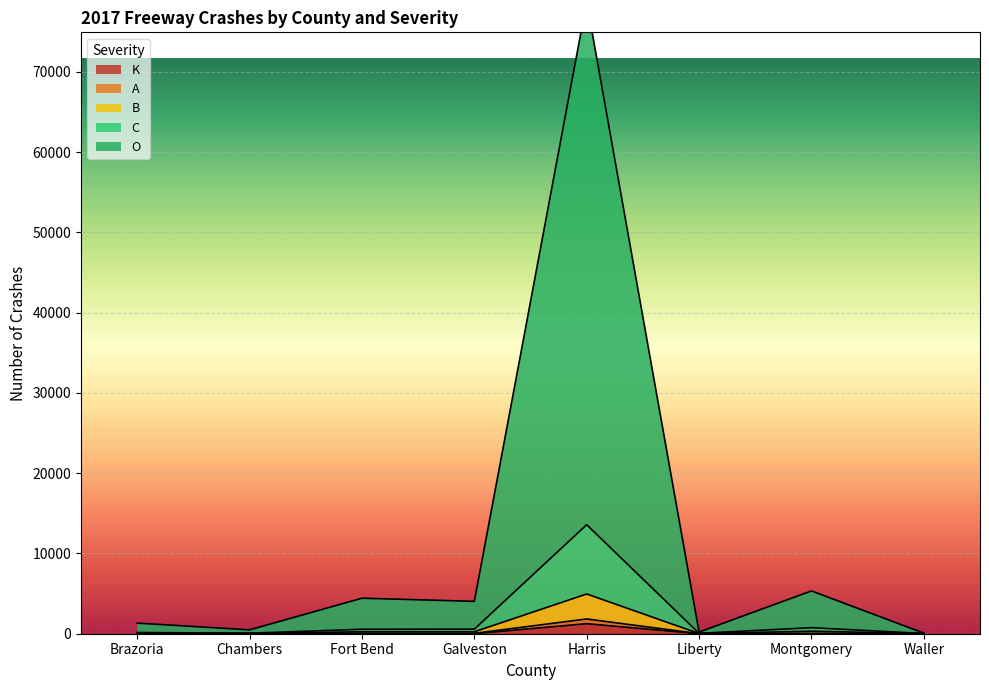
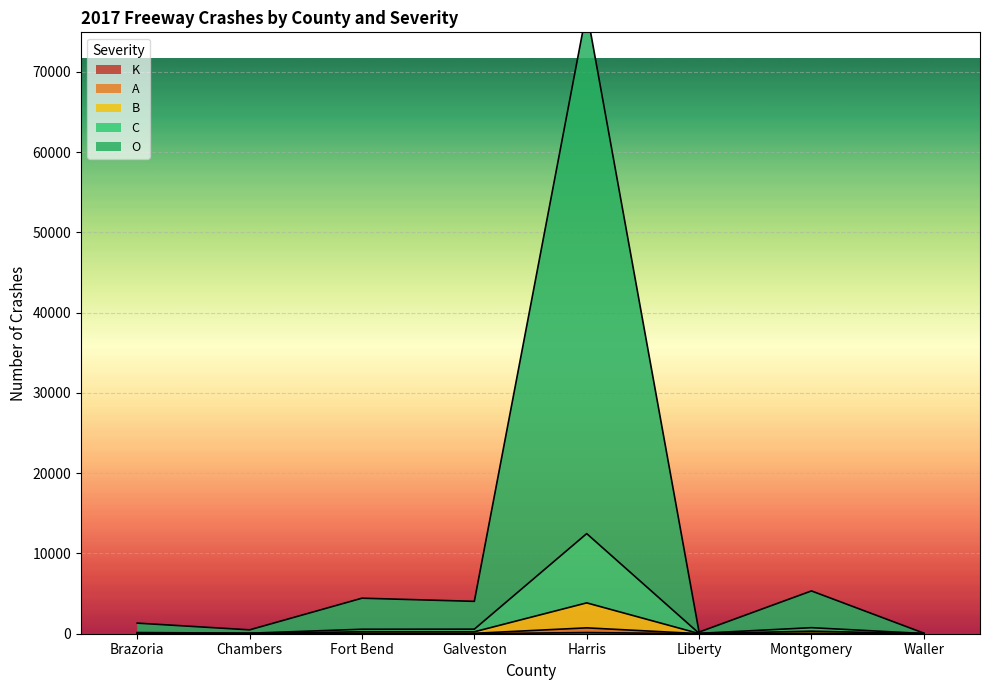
K, Harris: 1000 -> 0
